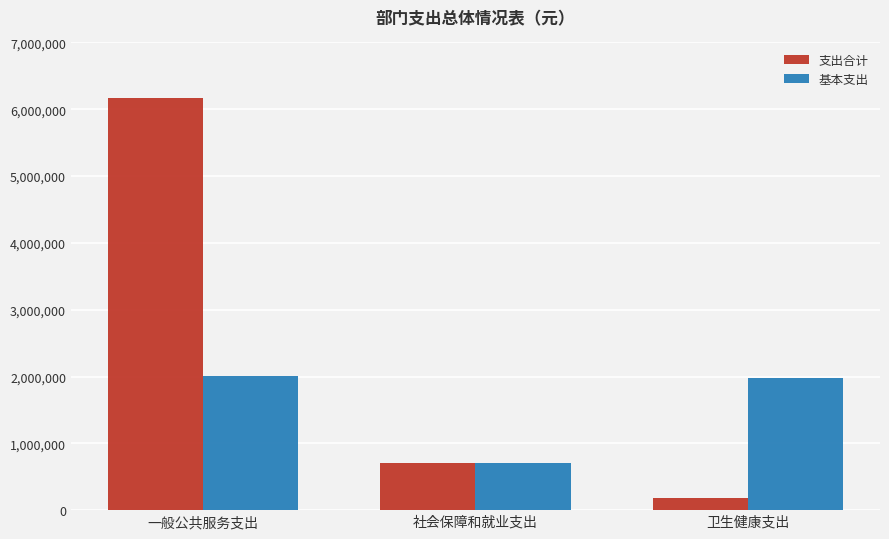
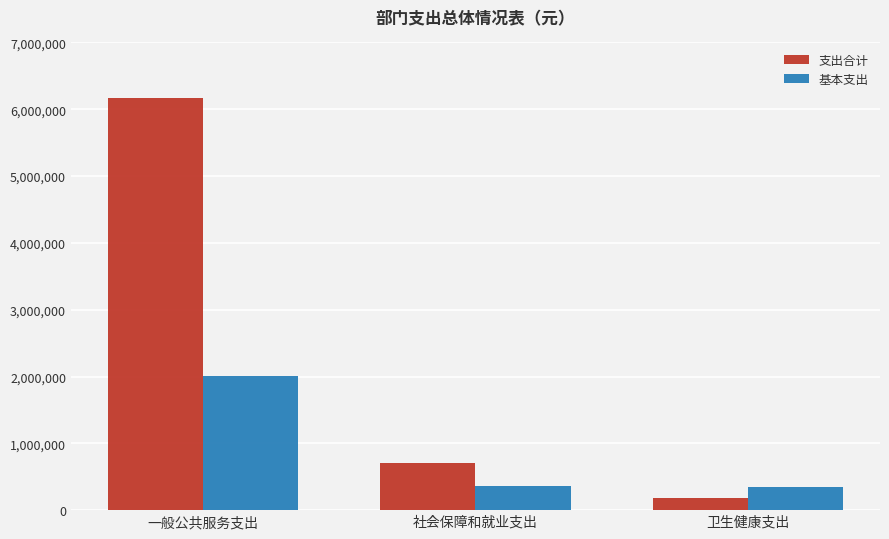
基本支出, 社会保障和就业支出: 700,000 -> 400,000
基本支出, 卫生健康支出: 2,000,000 -> 300,000
